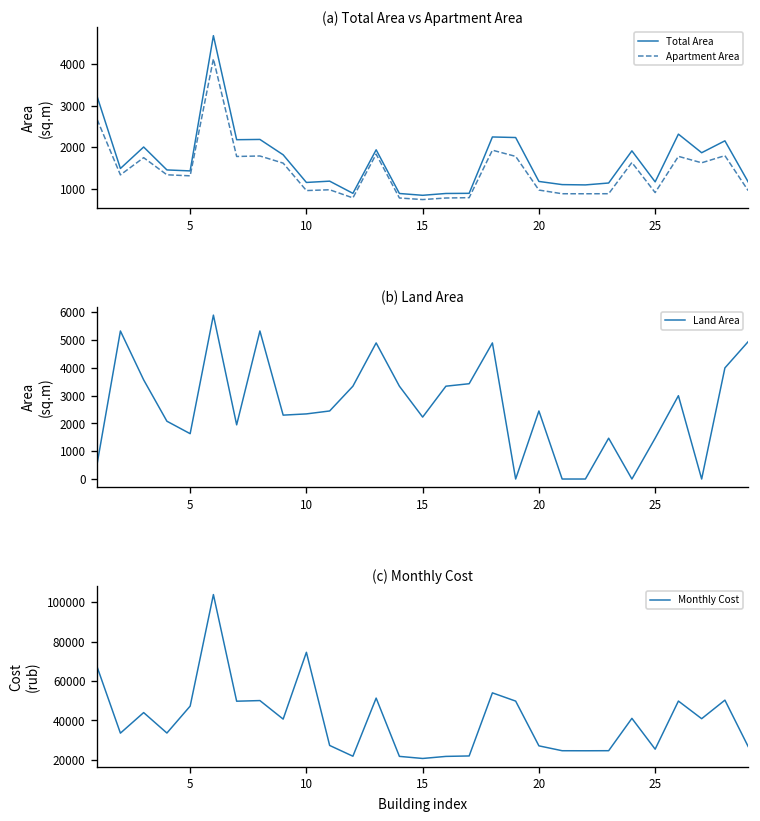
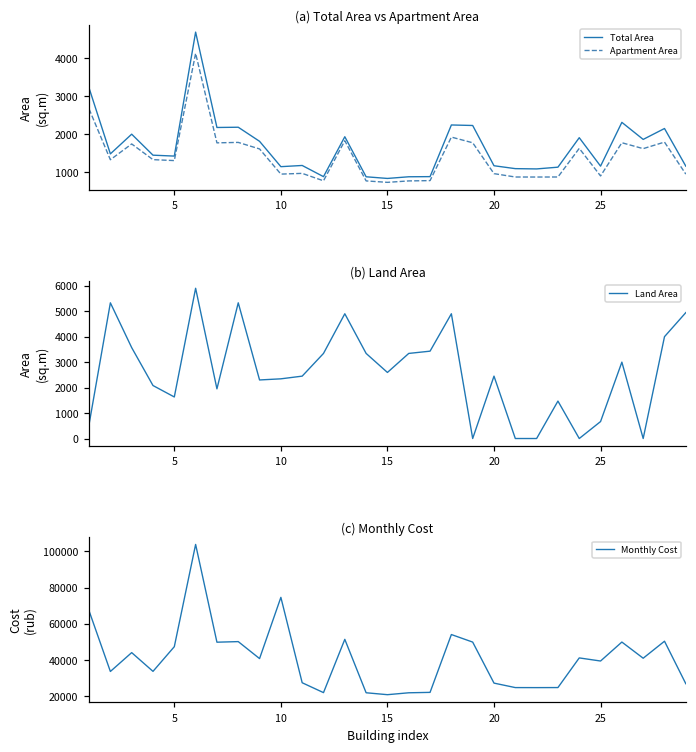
(b) Land Area, 15: 2200 -> 2600
(b) Land Area, 25: 1500 -> 700
(c) Monthly Cost, 25: 25000 -> 39000
